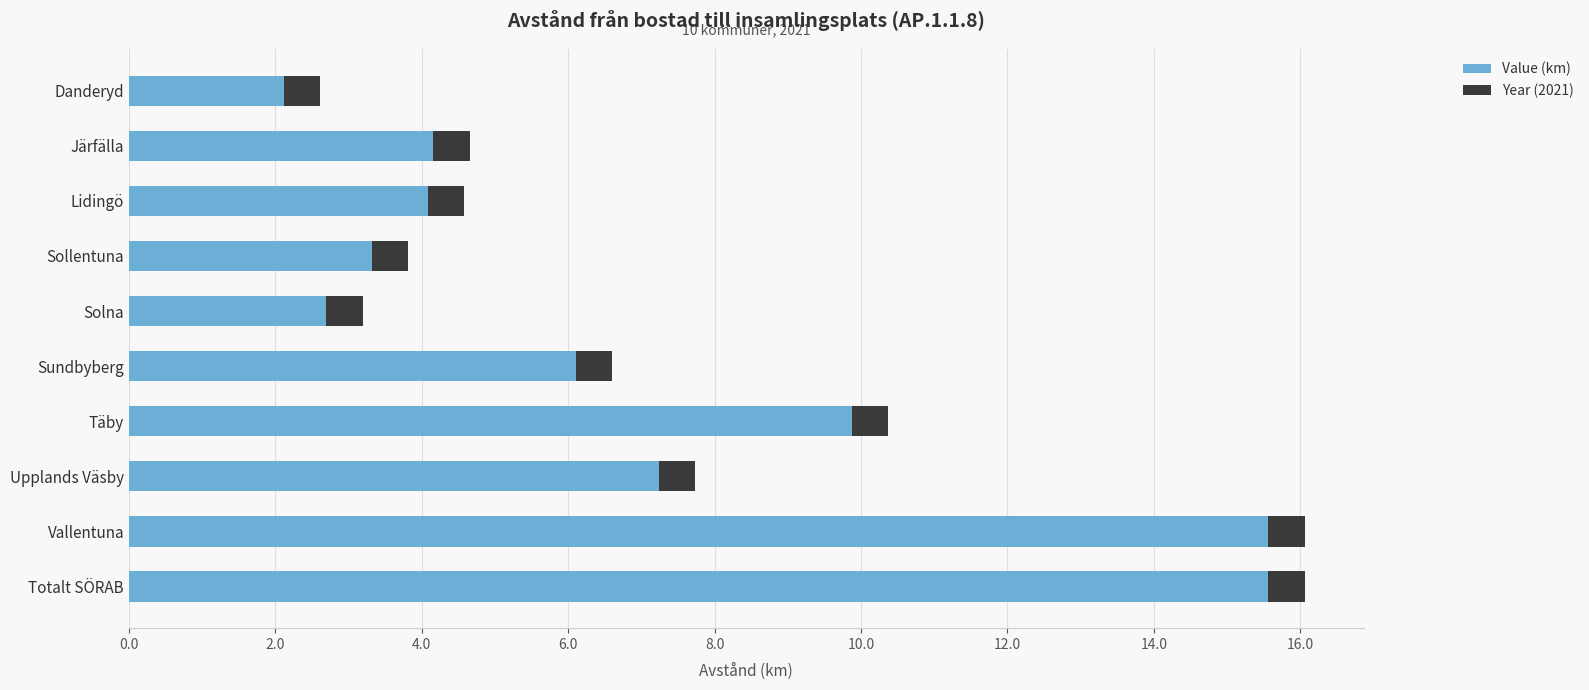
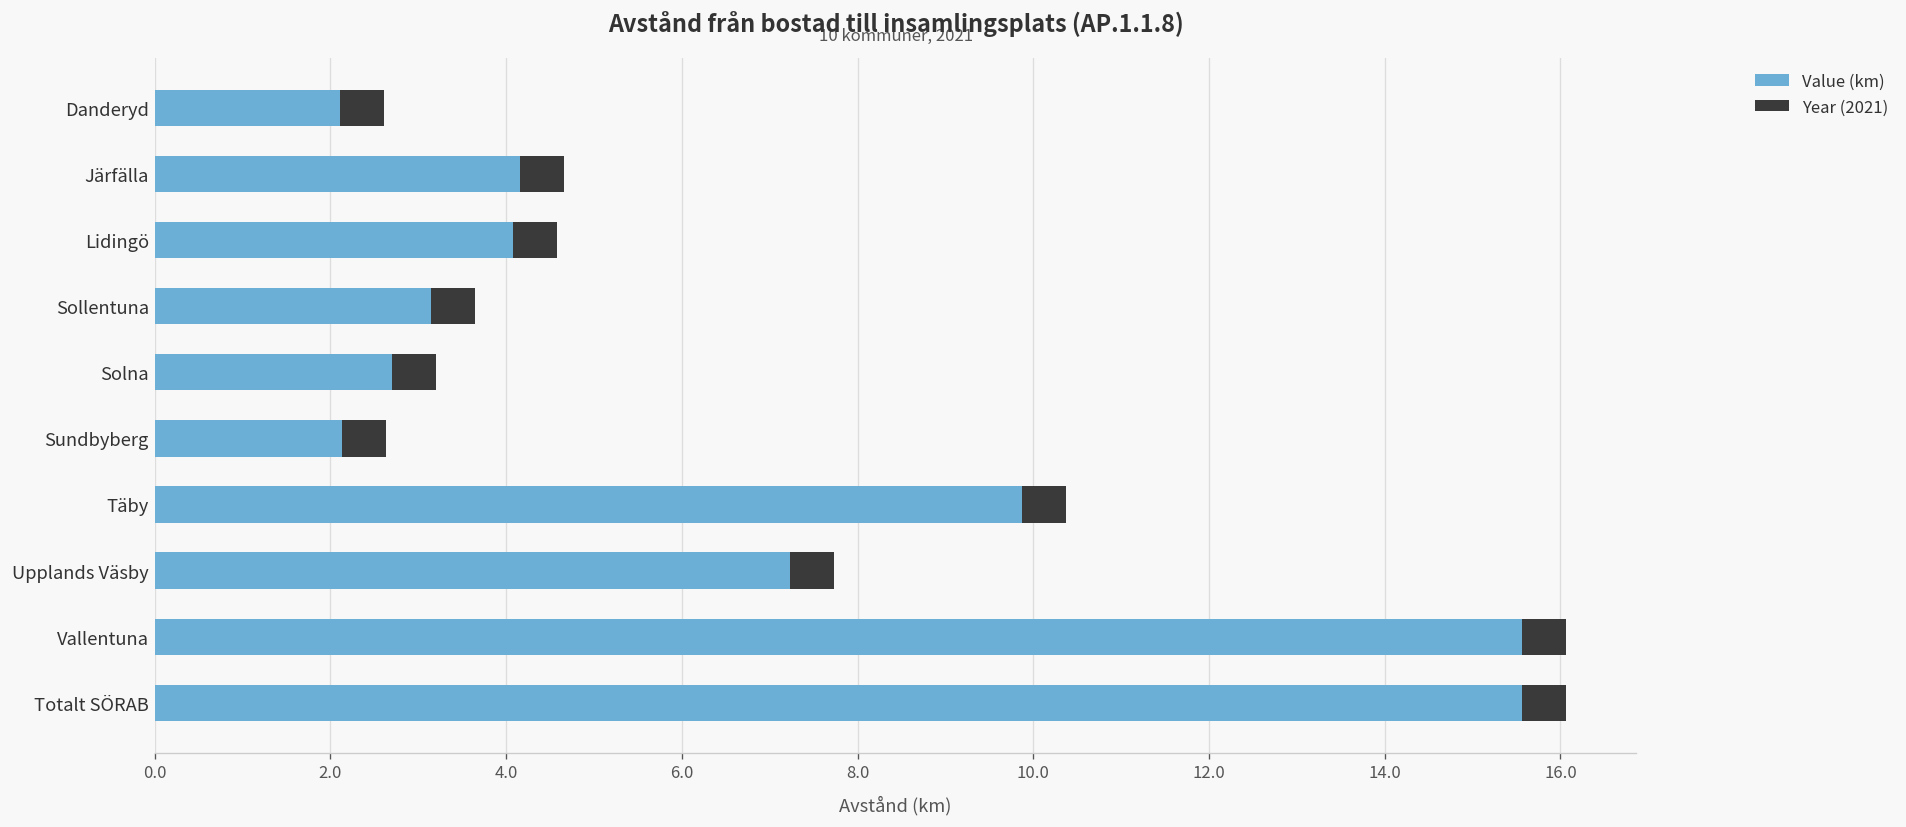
Value (km), Sollentuna: 3.3 -> 3.1
Value (km), Sundbyberg: 6.1 -> 2.1
